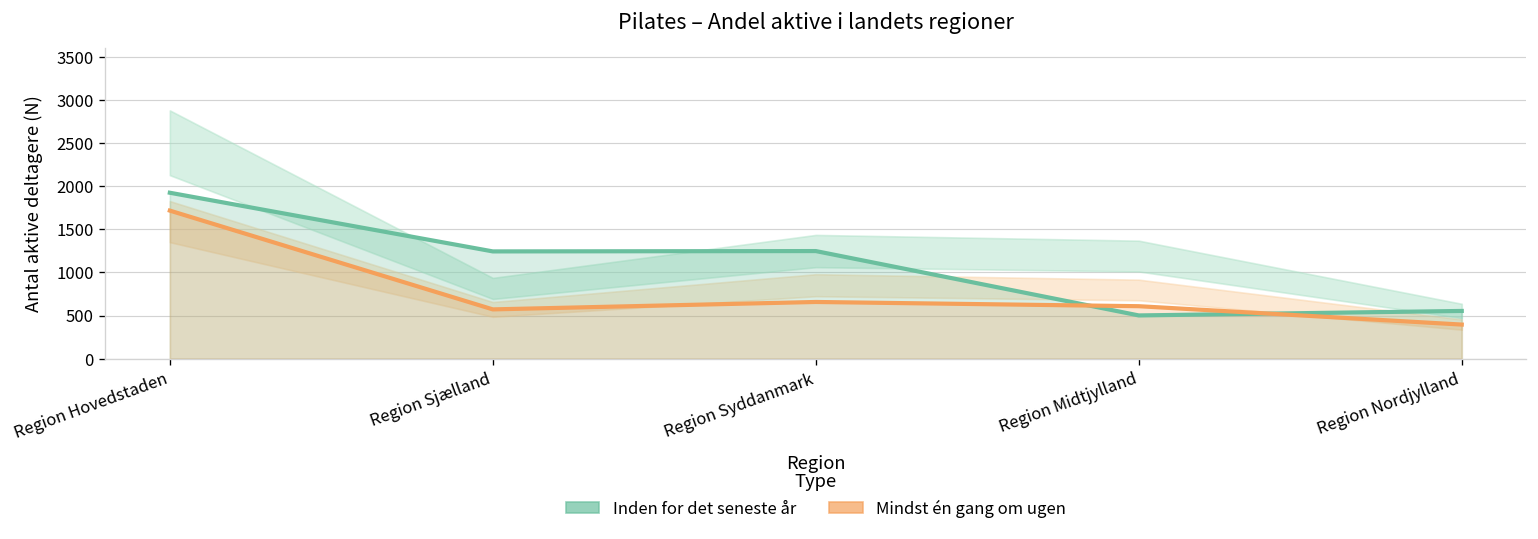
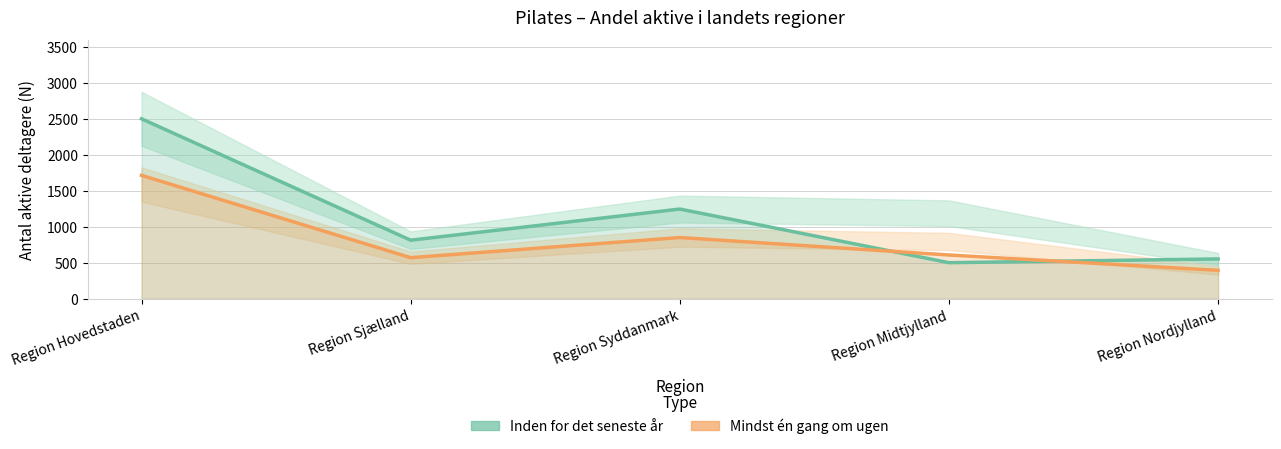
Inden for det seneste år, Region Hovedstaden: 1900 -> 2500
Inden for det seneste år, Region Sjælland: 1200 -> 800
Mindst én gang om ugen, Region Syddanmark: 700 -> 900
